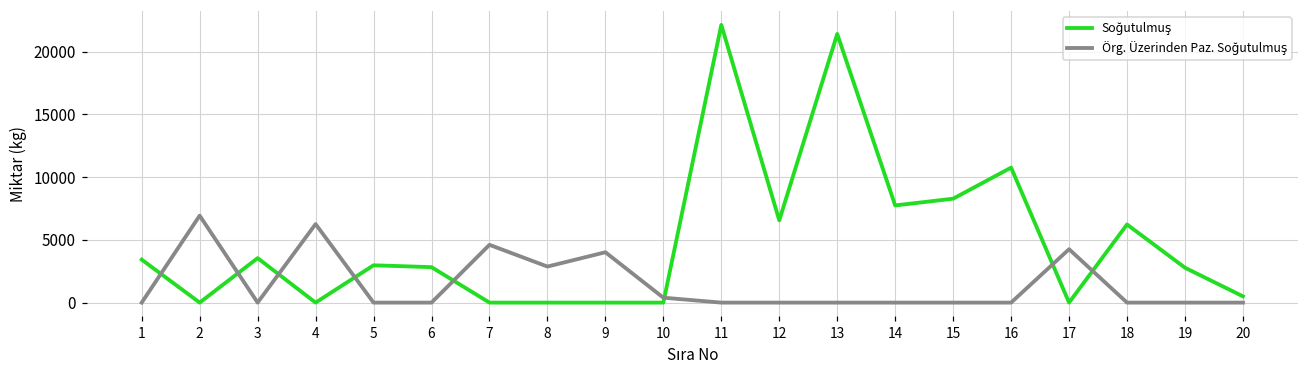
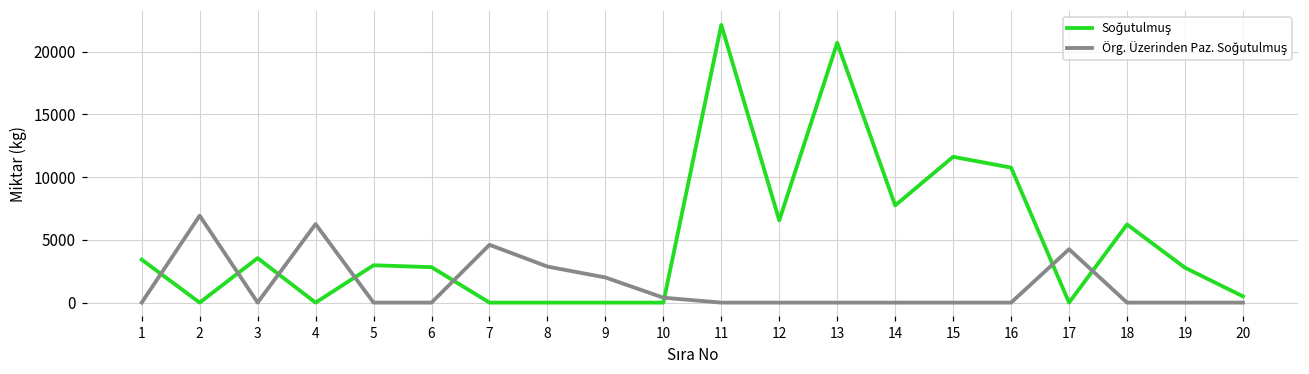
Örg. Üzerinden Paz. Soğutulmuş, 9: 4000 -> 2000
Soğutulmuş, 13: 21400 -> 20700
Soğutulmuş, 15: 8300 -> 11600
